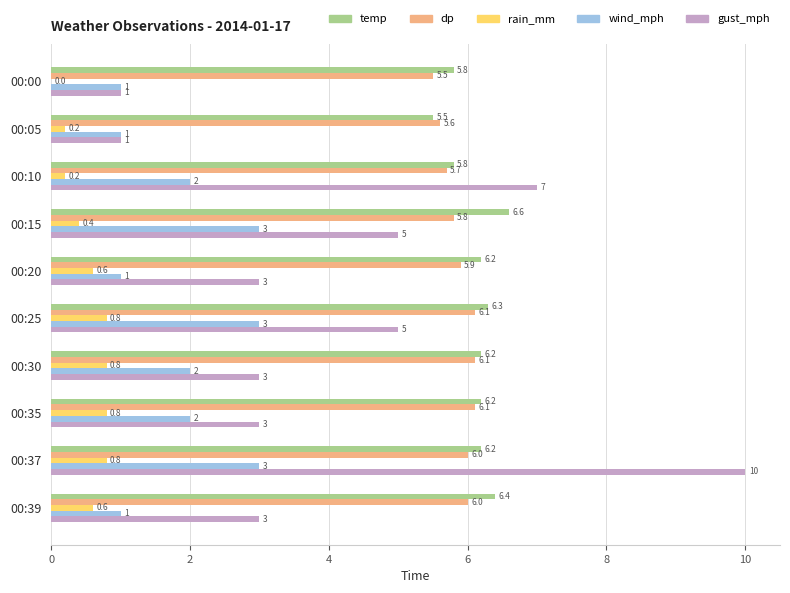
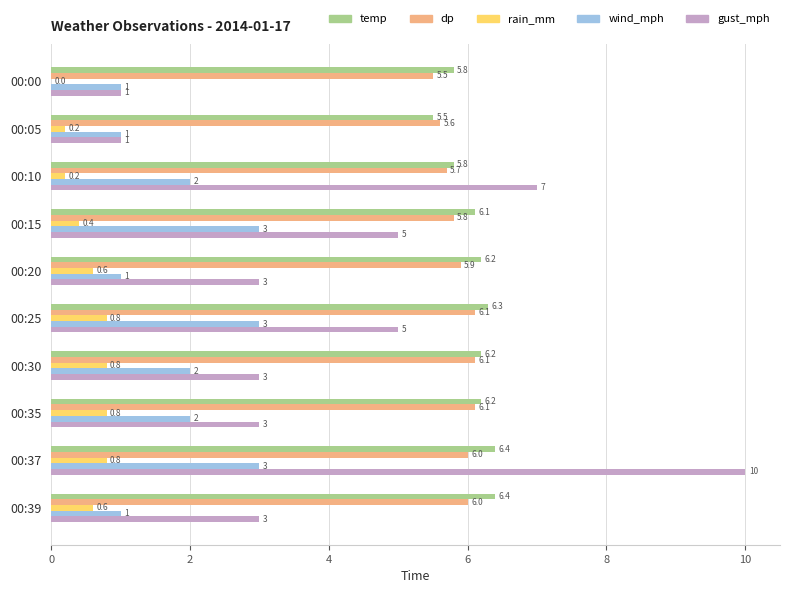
temp, 00:15: 6.6 -> 6.1
temp, 00:37: 6.2 -> 6.4
